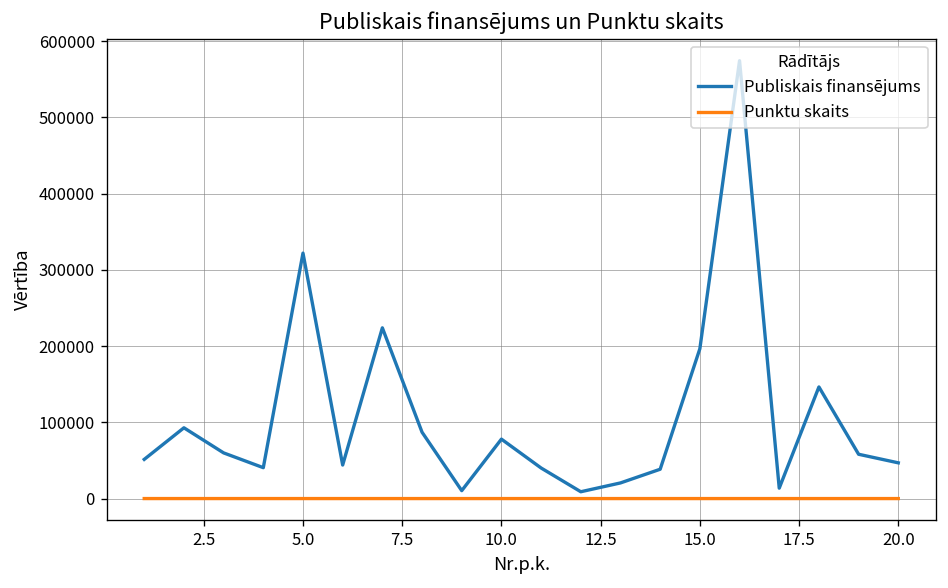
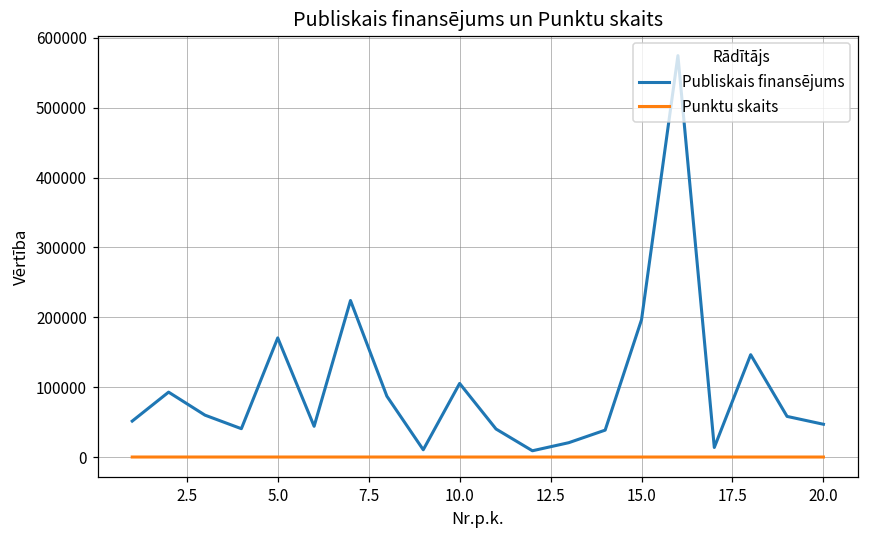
Publiskais finansējums, 5.0: 320000 -> 170000
Publiskais finansējums, 10.0: 80000 -> 110000
